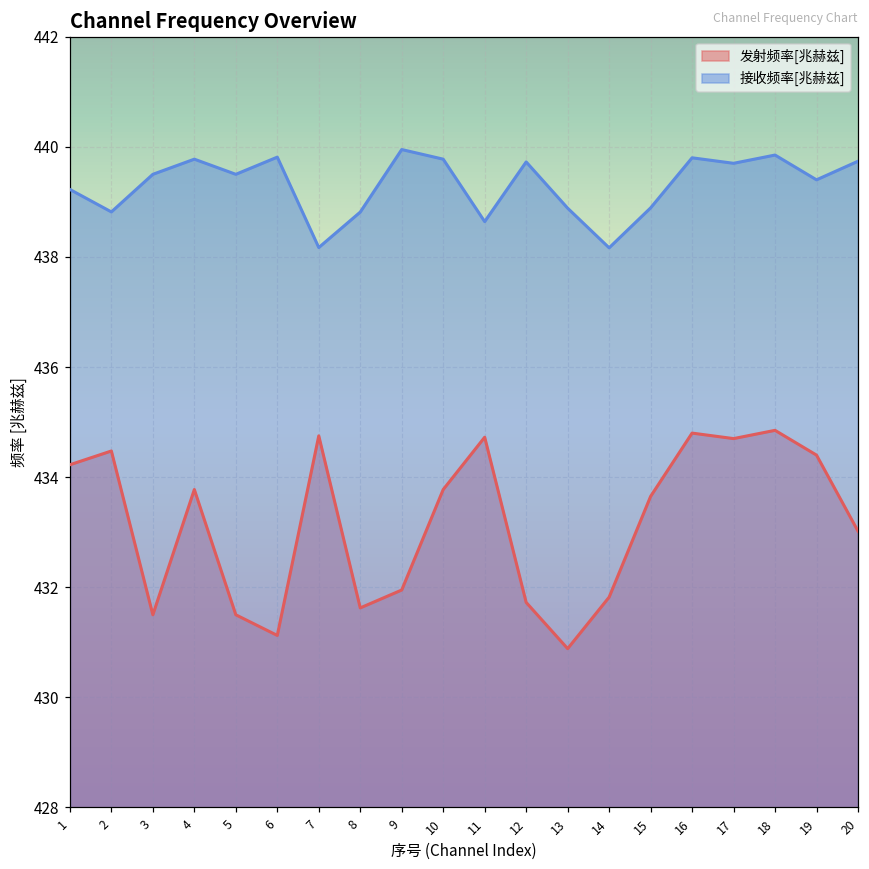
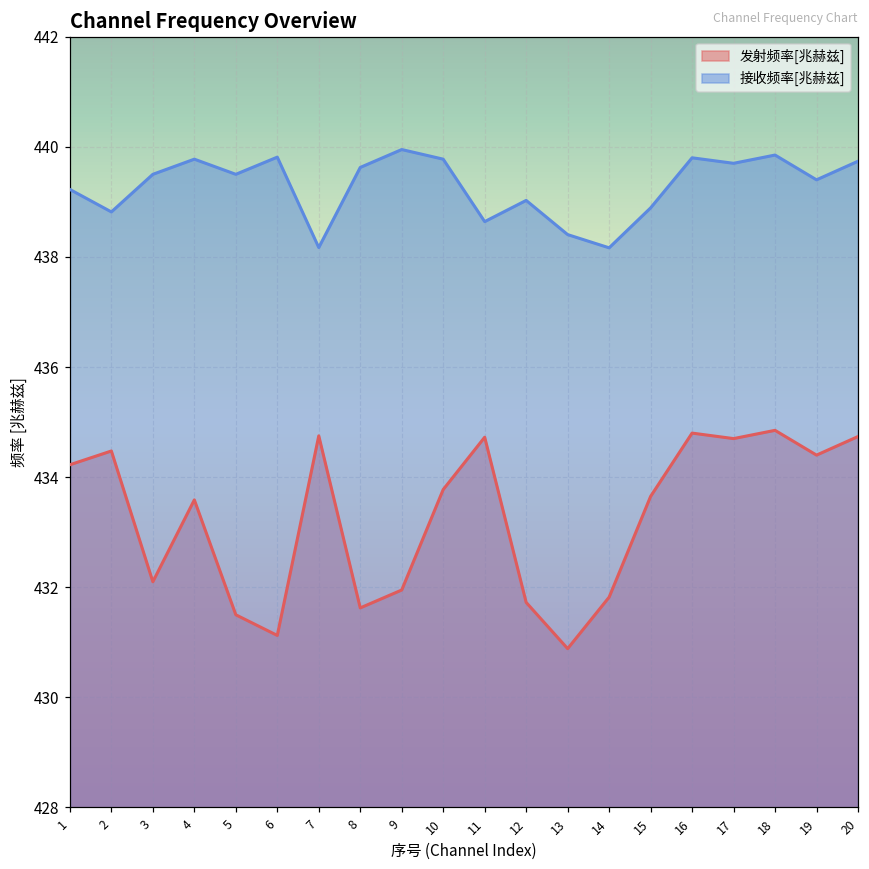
发射频率[兆赫兹], 3: 431.5 -> 432.1
发射频率[兆赫兹], 4: 433.8 -> 433.6
接收频率[兆赫兹], 8: 438.8 -> 439.6
接收频率[兆赫兹], 12: 439.7 -> 439.0
接收频率[兆赫兹], 13: 438.9 -> 438.4
发射频率[兆赫兹], 20: 433.0 -> 434.7
